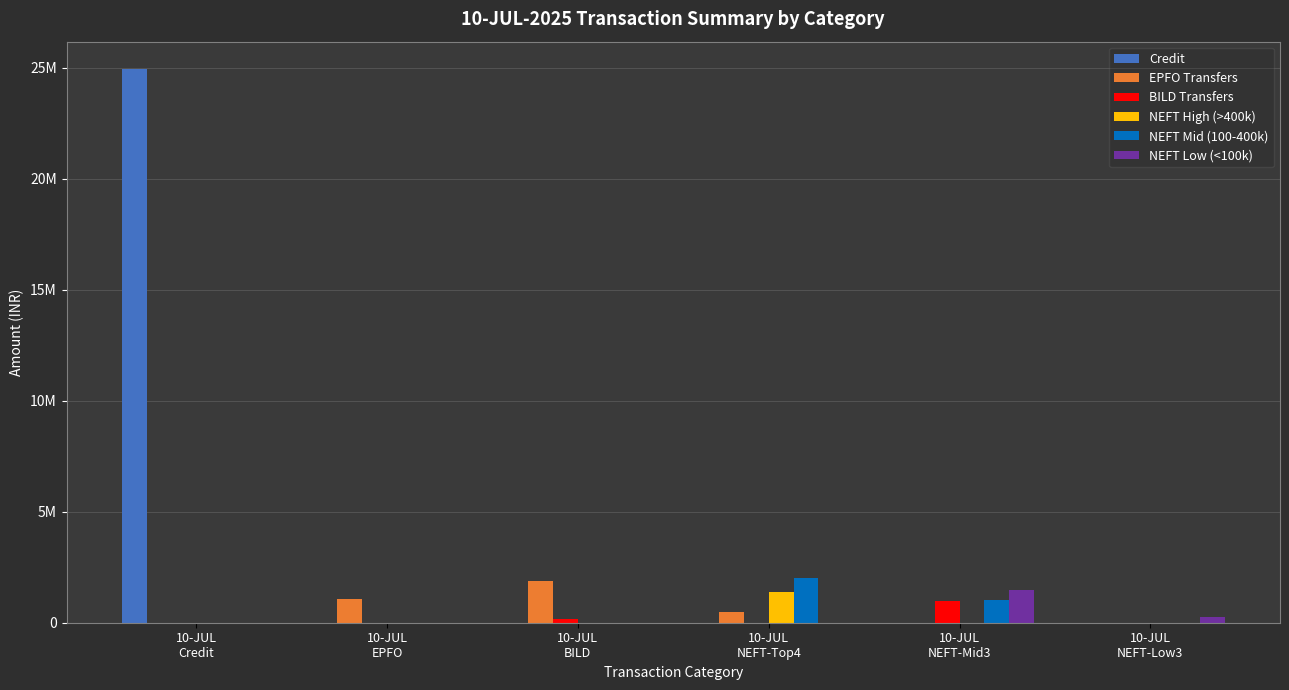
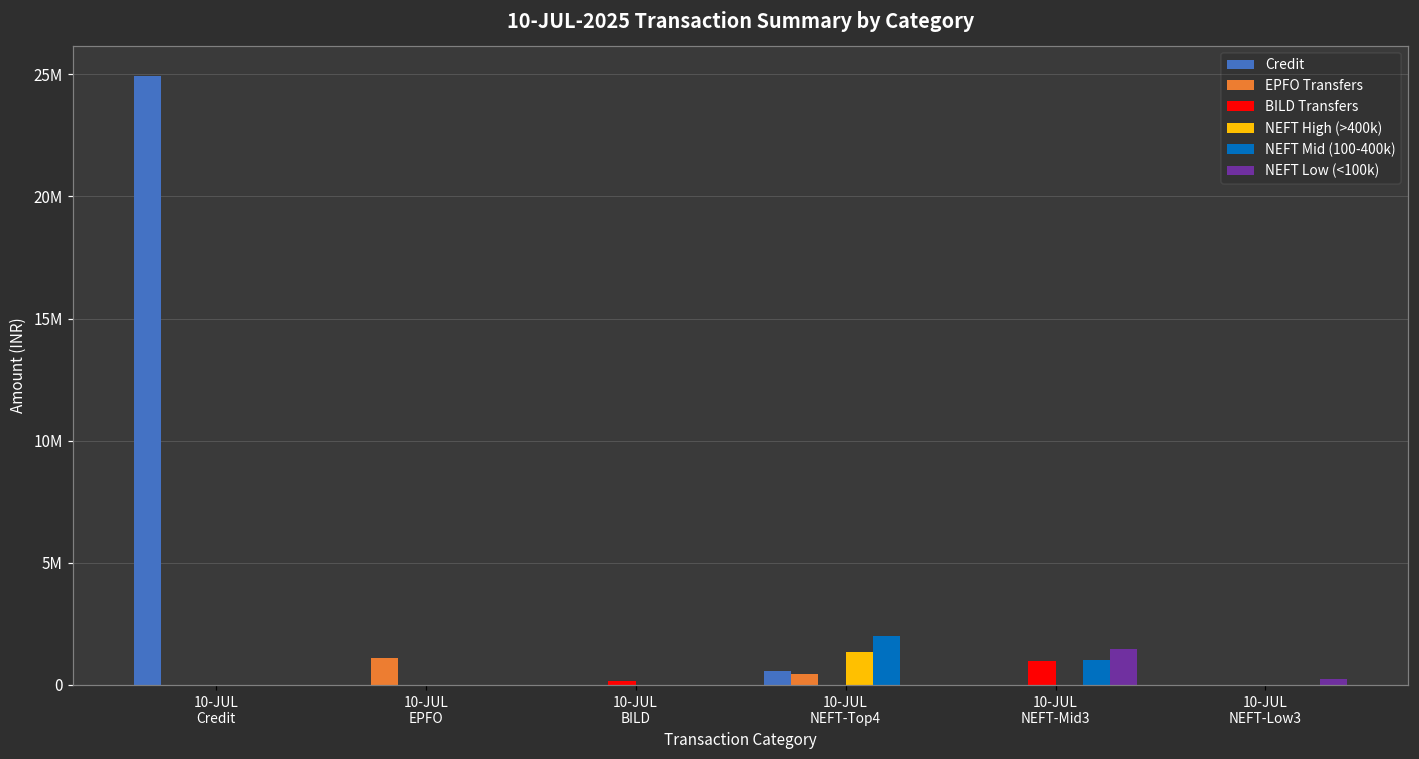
EPFO Transfers, 10-JUL BILD: 1900000 -> 0
Credit, 10-JUL NEFT-Top4: 0 -> 600000
